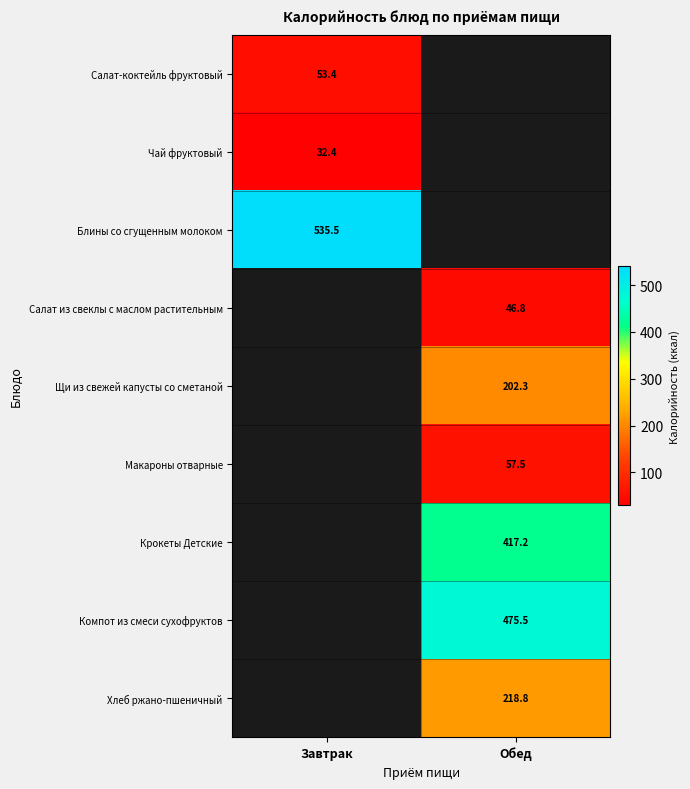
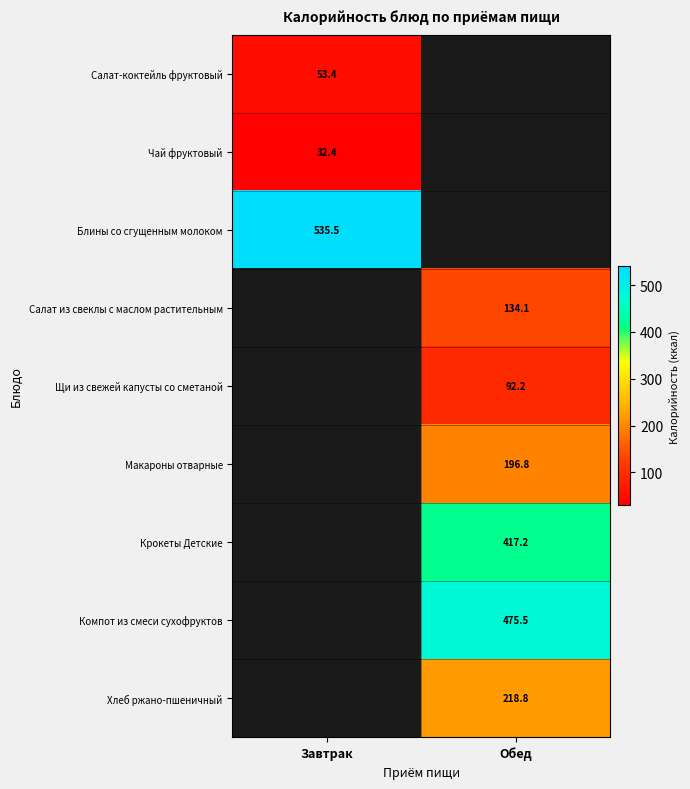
Салат из свеклы с маслом растительным, Обед: 46.8 -> 134.1
Щи из свежей капусты со сметаной, Обед: 202.3 -> 92.2
Макароны отварные, Обед: 57.5 -> 196.8
